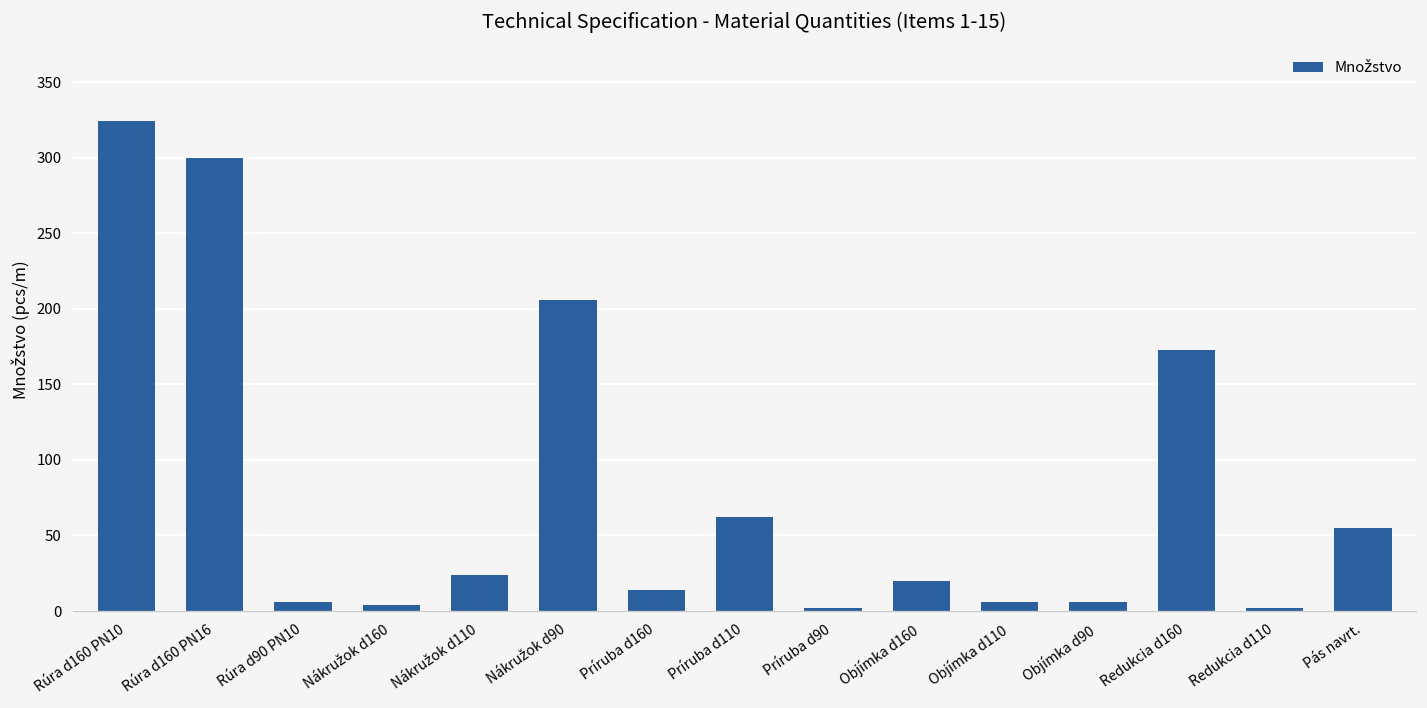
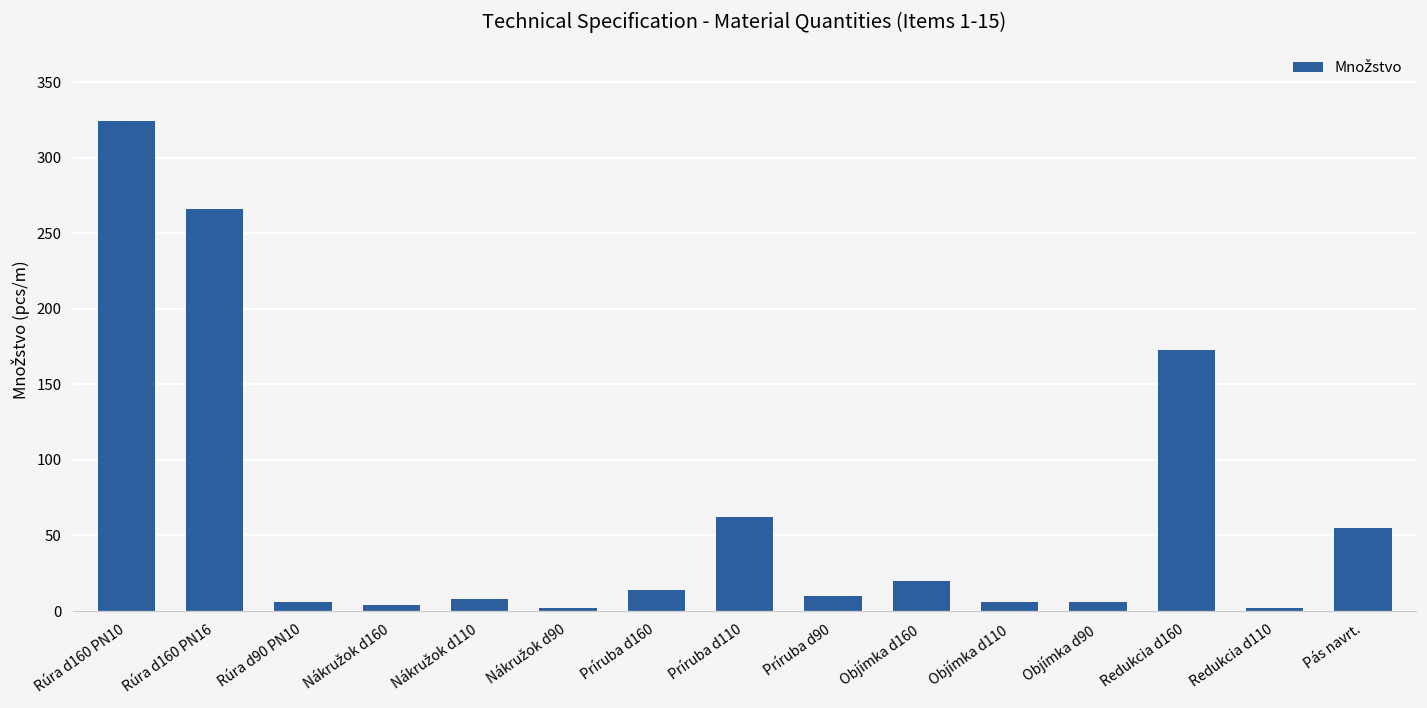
Rúra d160 PN16: 300 -> 266
Nákružok d110: 24 -> 8
Nákružok d90: 206 -> 2
Príruba d90: 2 -> 10
